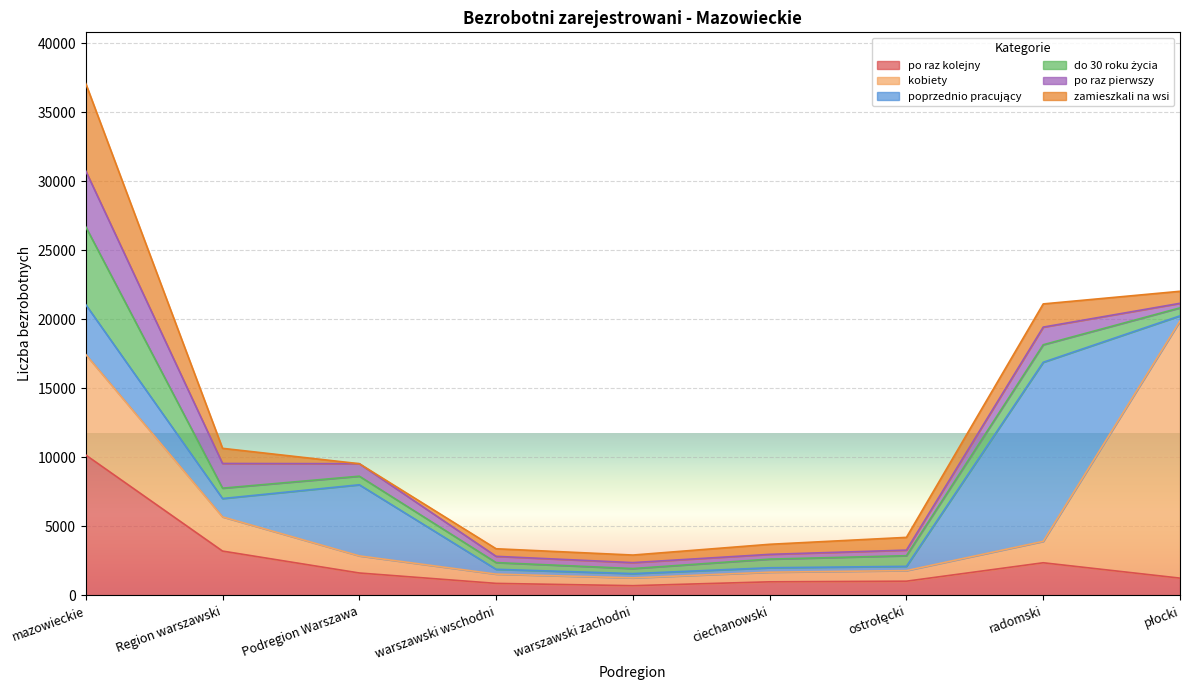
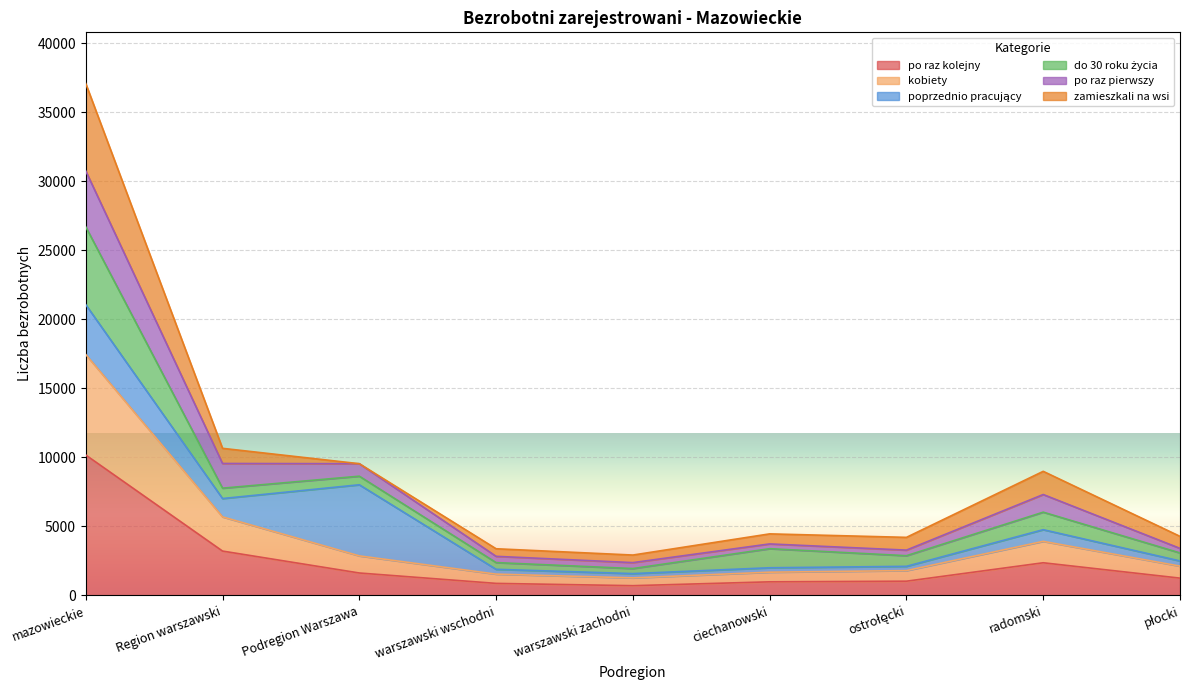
do 30 roku życia, ciechanowski: 600 -> 1400
poprzednio pracujący, radomski: 13000 -> 800
kobiety, płocki: 18600 -> 900
